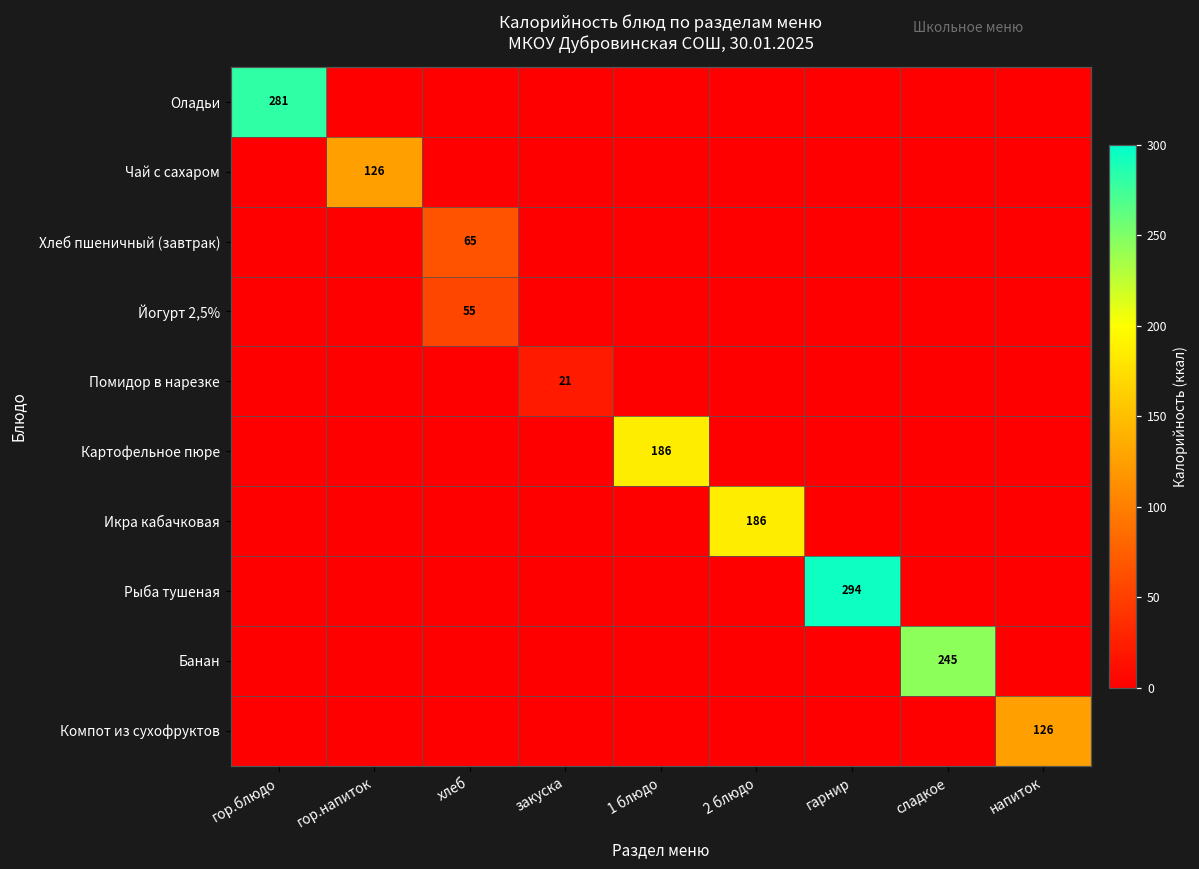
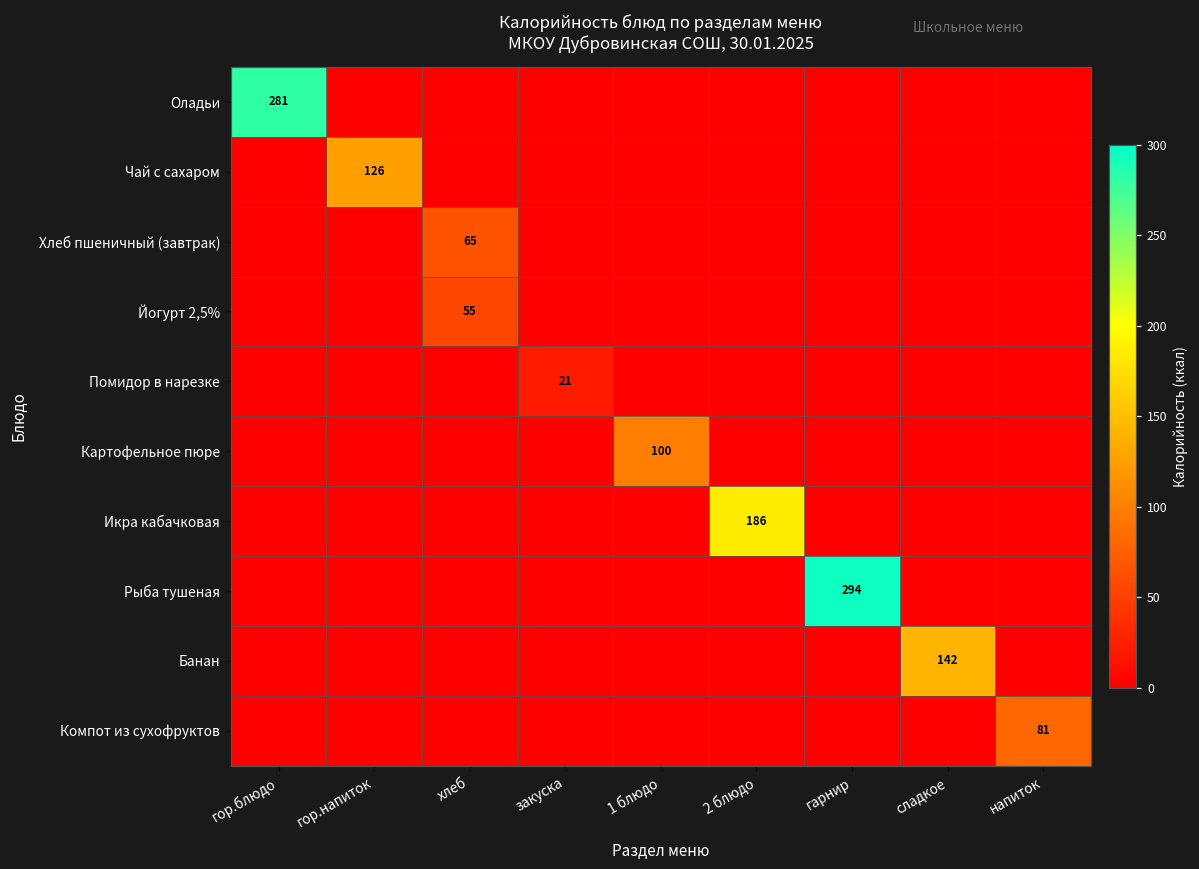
Картофельное пюре, 1 блюдо: 186 -> 100
Банан, сладкое: 245 -> 142
Компот из сухофруктов, напиток: 126 -> 81
